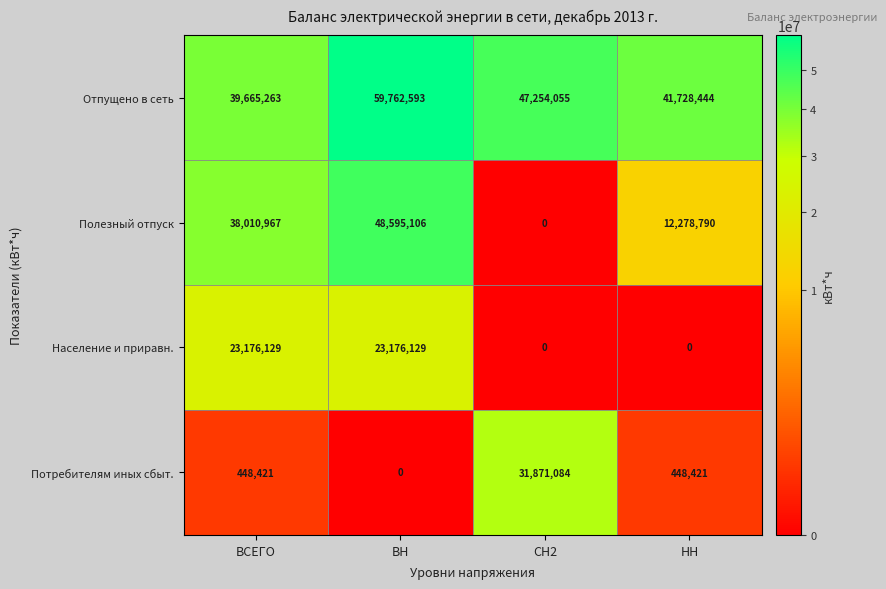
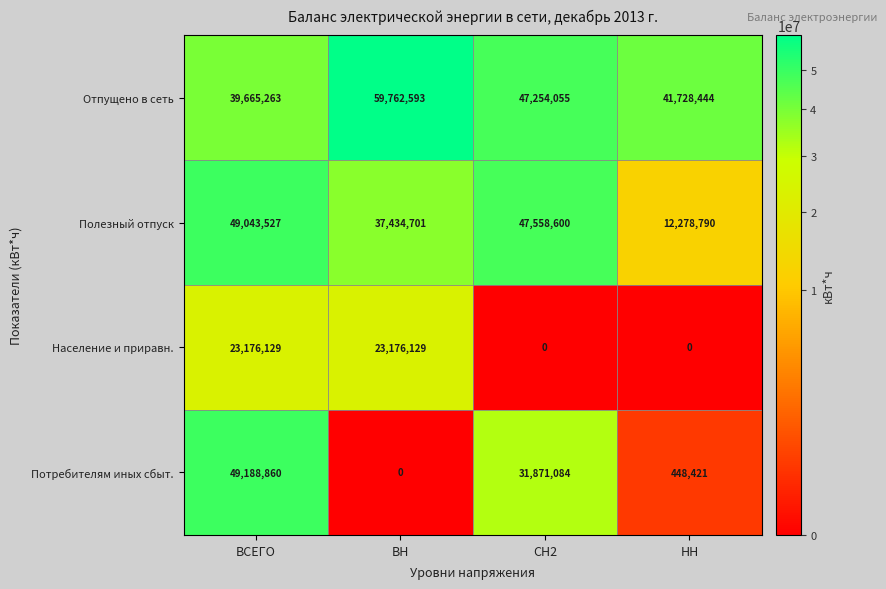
Полезный отпуск, ВСЕГО: 38,010,967 -> 49,043,527
Полезный отпуск, ВН: 48,595,106 -> 37,434,701
Полезный отпуск, СН2: 0 -> 47,558,600
Потребителям иных сбыт., ВСЕГО: 448,421 -> 49,188,860
